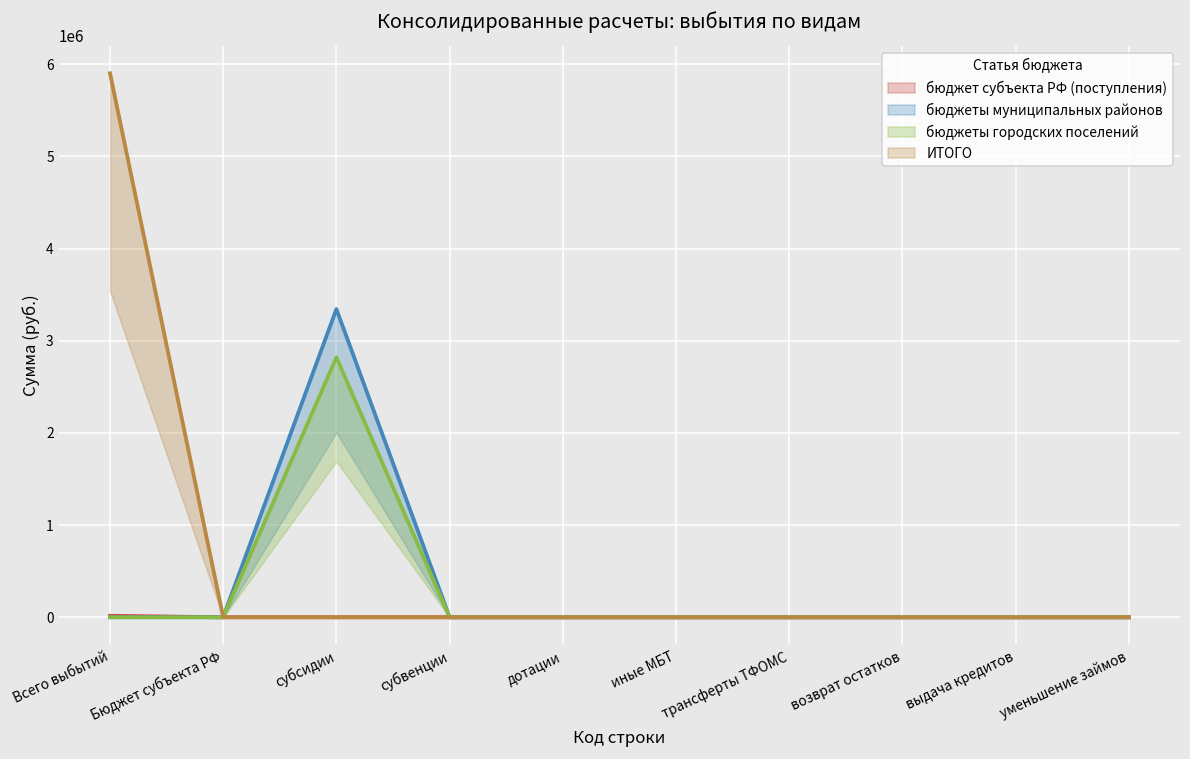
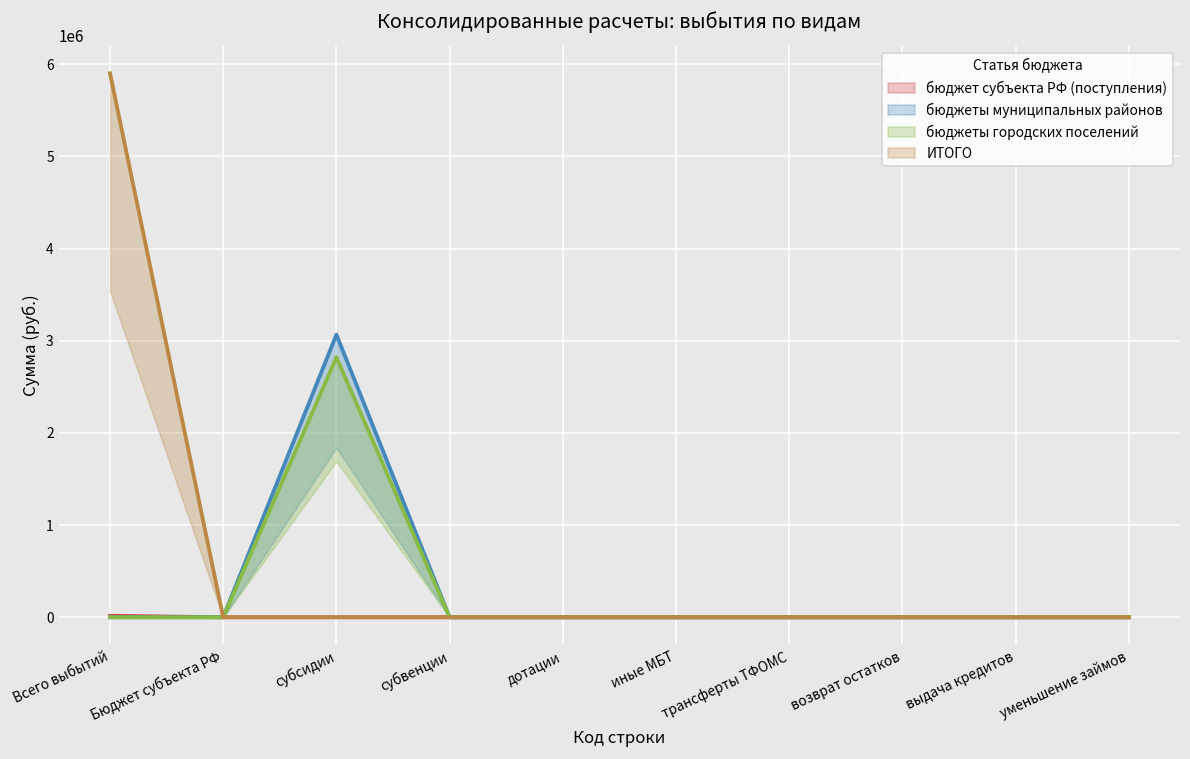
бюджеты муниципальных районов, субсидии: 3300000 -> 3100000
